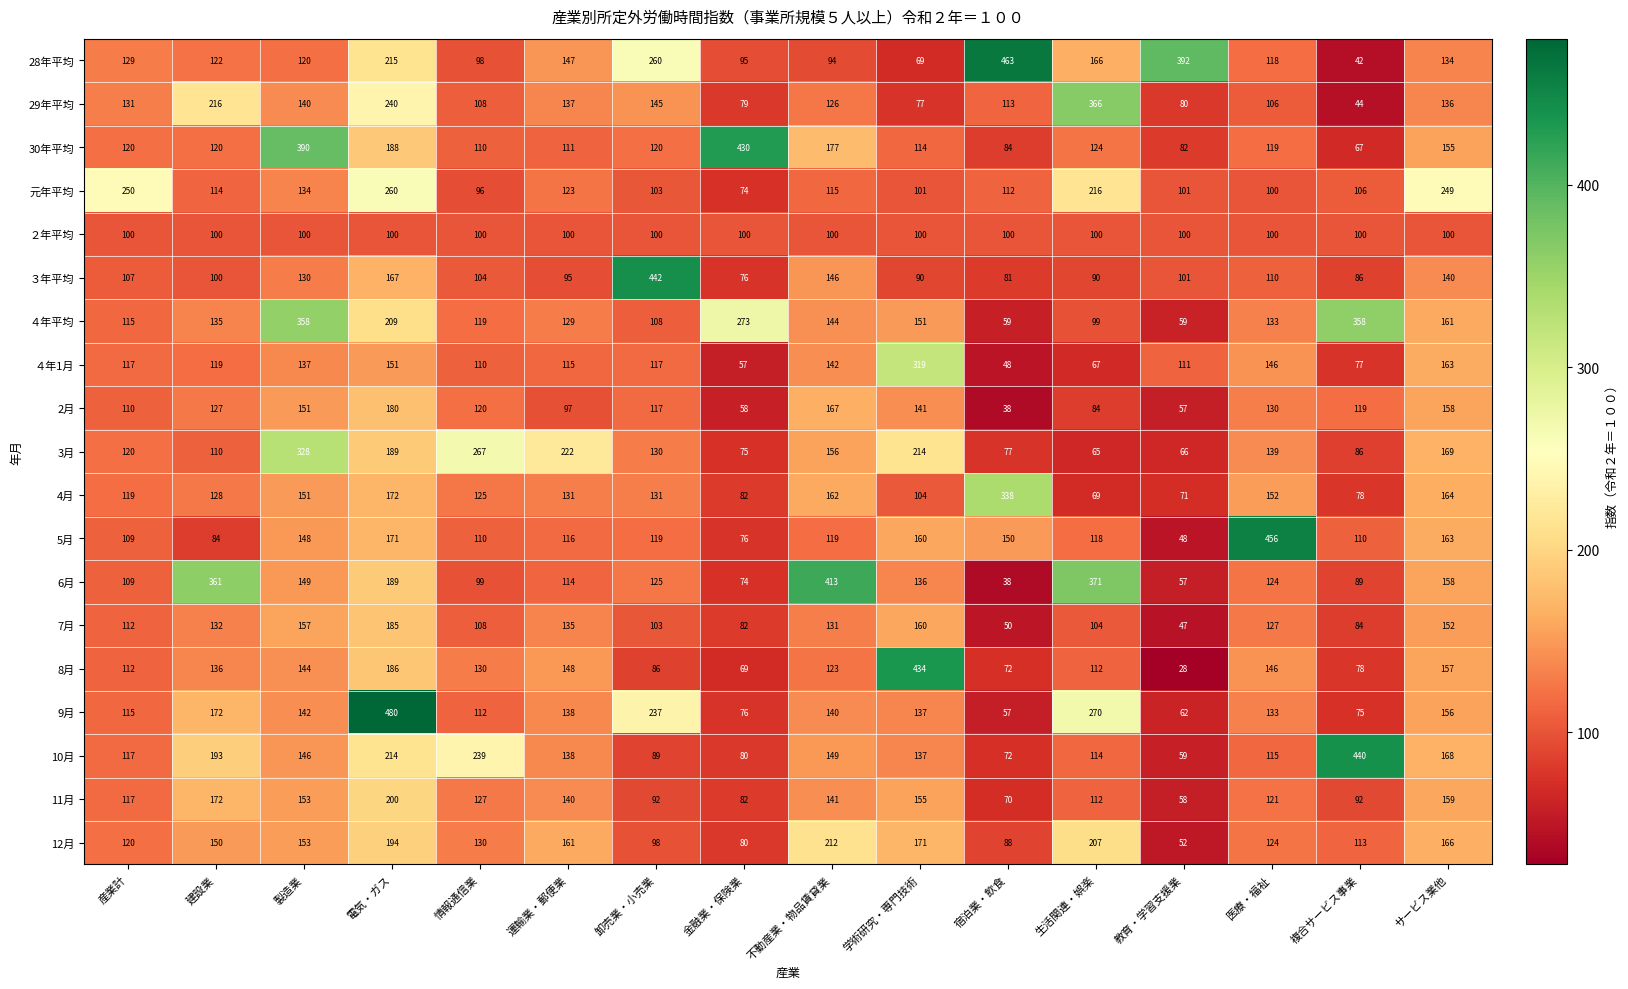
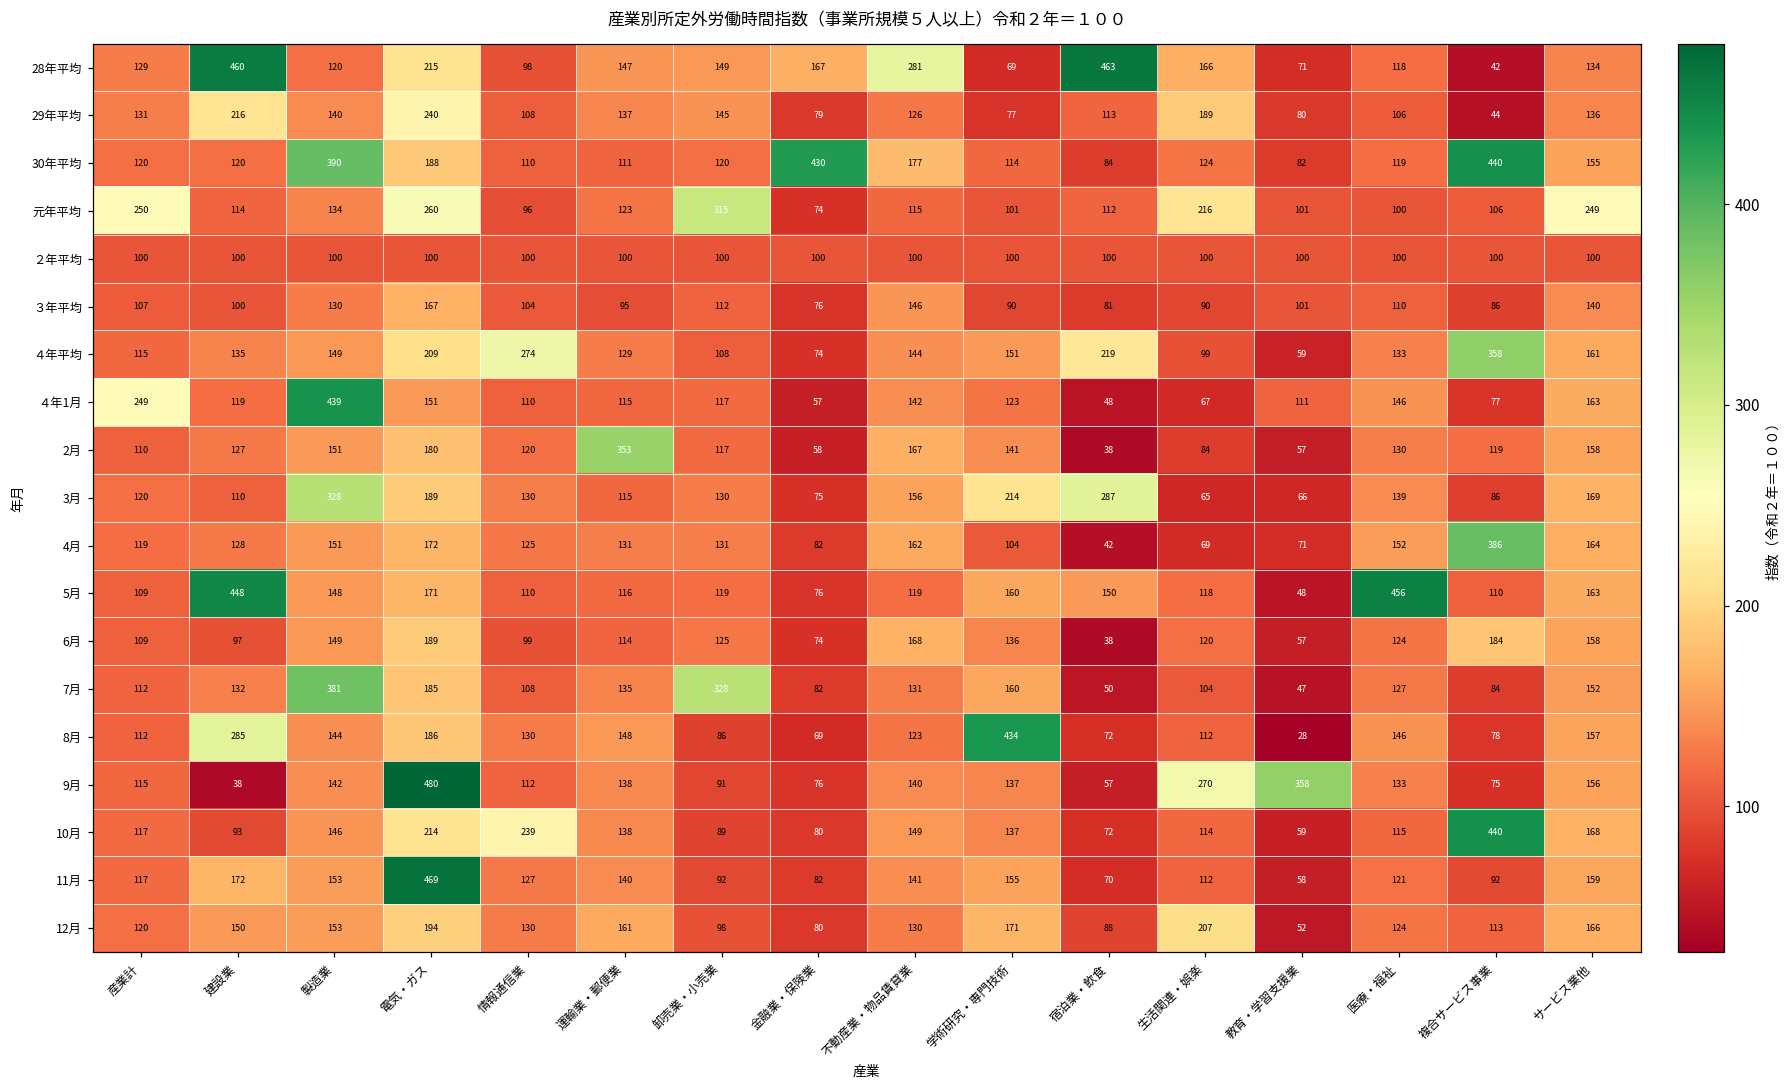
28年平均, 建設業: 122 -> 460
28年平均, 卸売業・小売業: 260 -> 149
28年平均, 金融業・保険業: 95 -> 167
28年平均, 不動産業・物品賃貸業: 94 -> 281
28年平均, 教育・学習支援業: 392 -> 71
29年平均, 生活関連・娯楽: 366 -> 189
30年平均, 複合サービス事業: 67 -> 440
元年平均, 卸売業・小売業: 103 -> 315
３年平均, 卸売業・小売業: 442 -> 112
４年平均, 製造業: 358 -> 149
４年平均, 情報通信業: 119 -> 274
４年平均, 金融業・保険業: 273 -> 74
４年平均, 宿泊業・飲食: 59 -> 219
４年1月, 産業計: 117 -> 249
４年1月, 製造業: 137 -> 439
４年1月, 学術研究・専門技術: 319 -> 123
2月, 運輸業・郵便業: 97 -> 353
3月, 情報通信業: 267 -> 130
3月, 運輸業・郵便業: 222 -> 115
3月, 宿泊業・飲食: 77 -> 287
4月, 宿泊業・飲食: 338 -> 42
4月, 複合サービス事業: 78 -> 386
5月, 建設業: 84 -> 448
6月, 建設業: 361 -> 97
6月, 不動産業・物品賃貸業: 413 -> 168
6月, 生活関連・娯楽: 371 -> 120
6月, 複合サービス事業: 89 -> 184
7月, 製造業: 157 -> 381
7月, 卸売業・小売業: 103 -> 328
8月, 建設業: 136 -> 285
9月, 建設業: 172 -> 38
9月, 卸売業・小売業: 237 -> 91
9月, 教育・学習支援業: 62 -> 358
10月, 建設業: 193 -> 93
11月, 電気・ガス: 200 -> 469
12月, 不動産業・物品賃貸業: 212 -> 130
